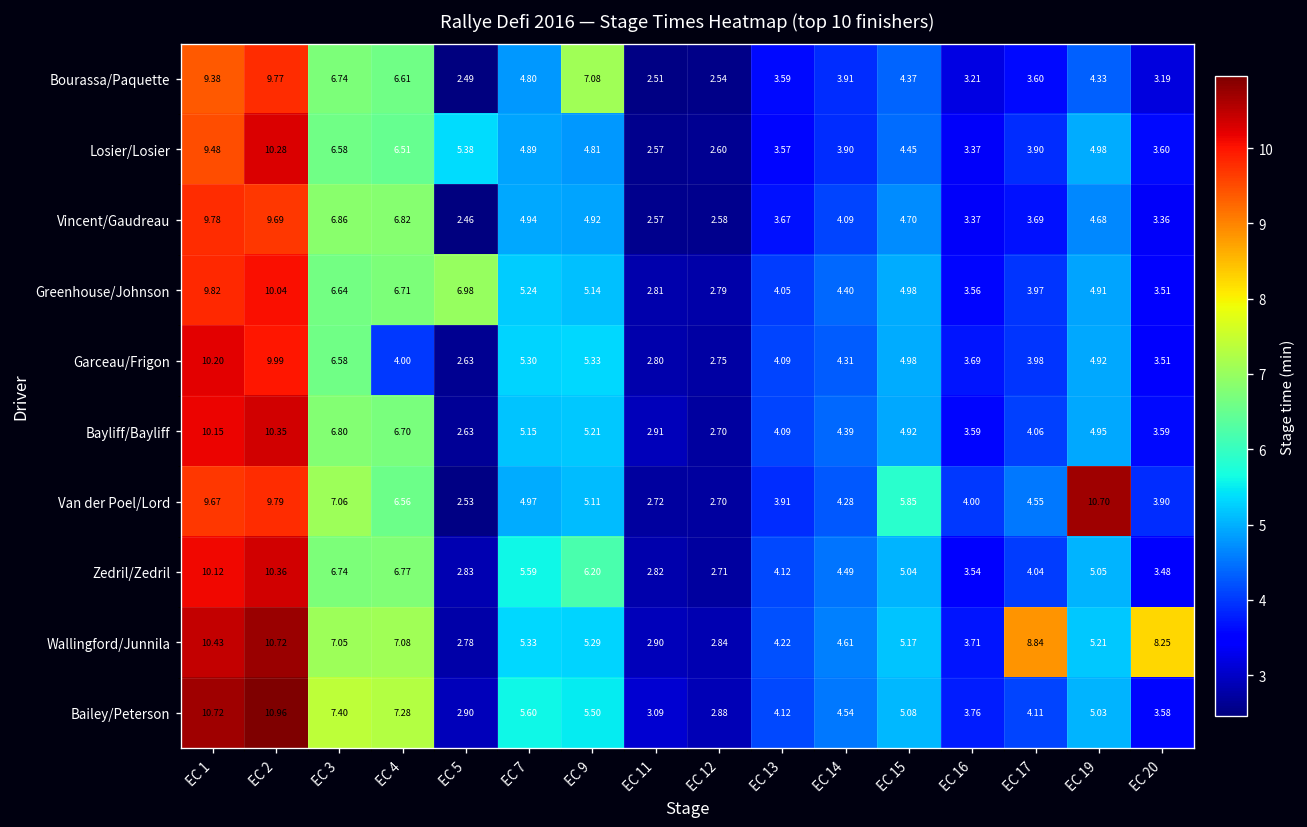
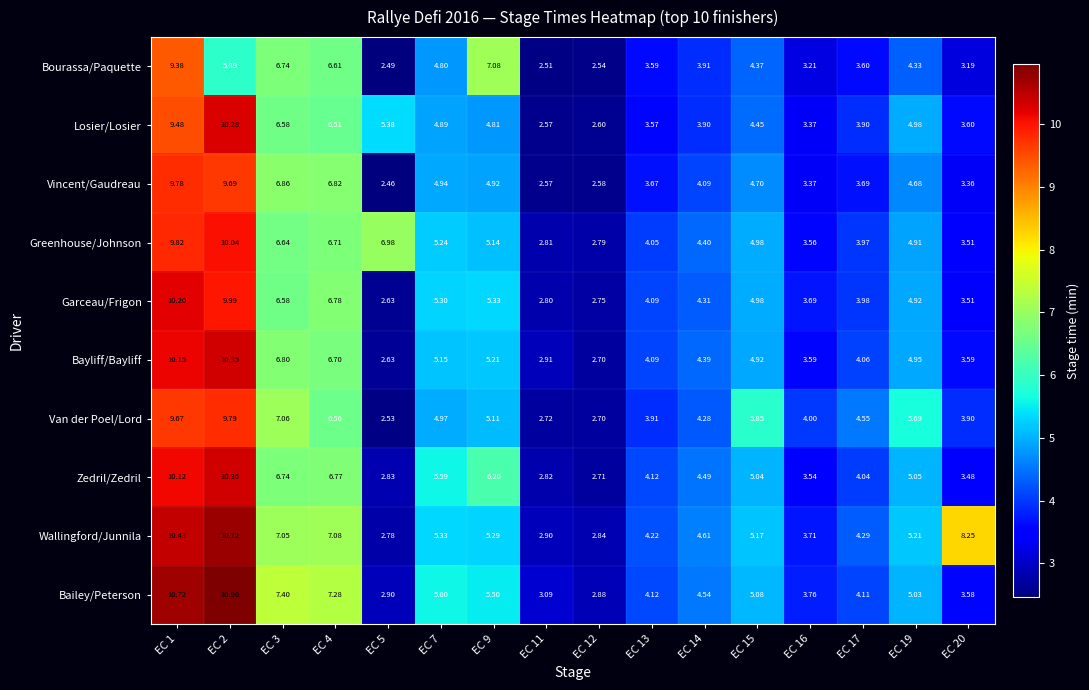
Bourassa/Paquette, EC 2: 9.77 -> 5.89
Garceau/Frigon, EC 4: 4.00 -> 6.78
Van der Poel/Lord, EC 19: 10.70 -> 5.69
Wallingford/Junnila, EC 17: 8.84 -> 4.29
